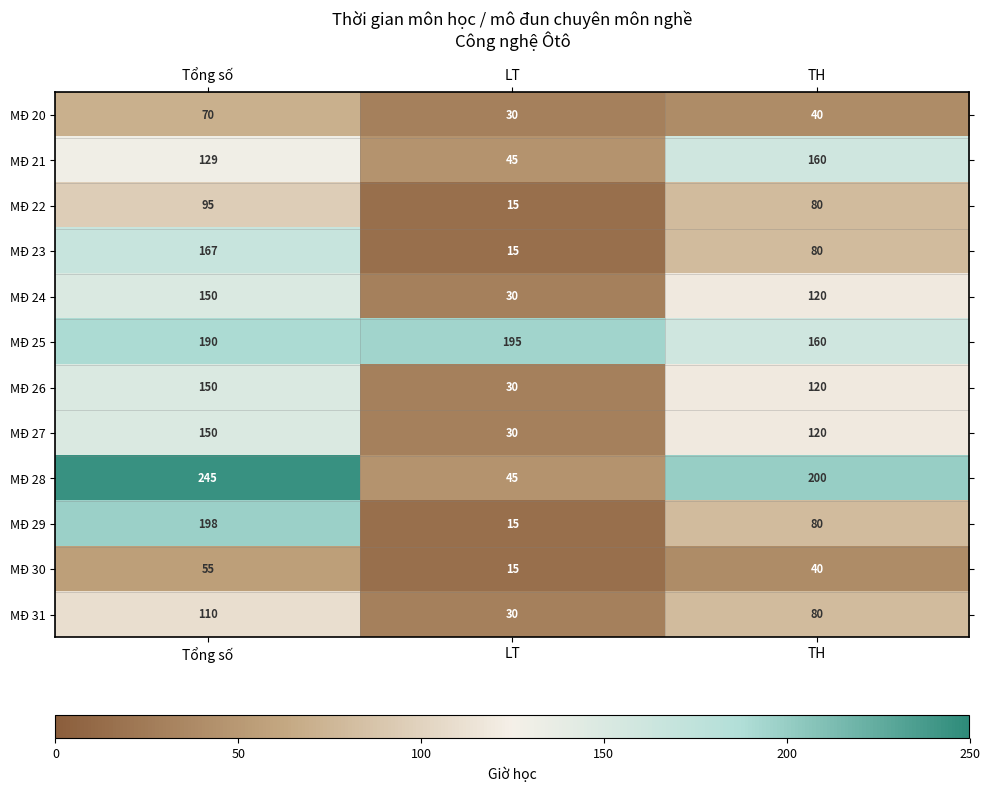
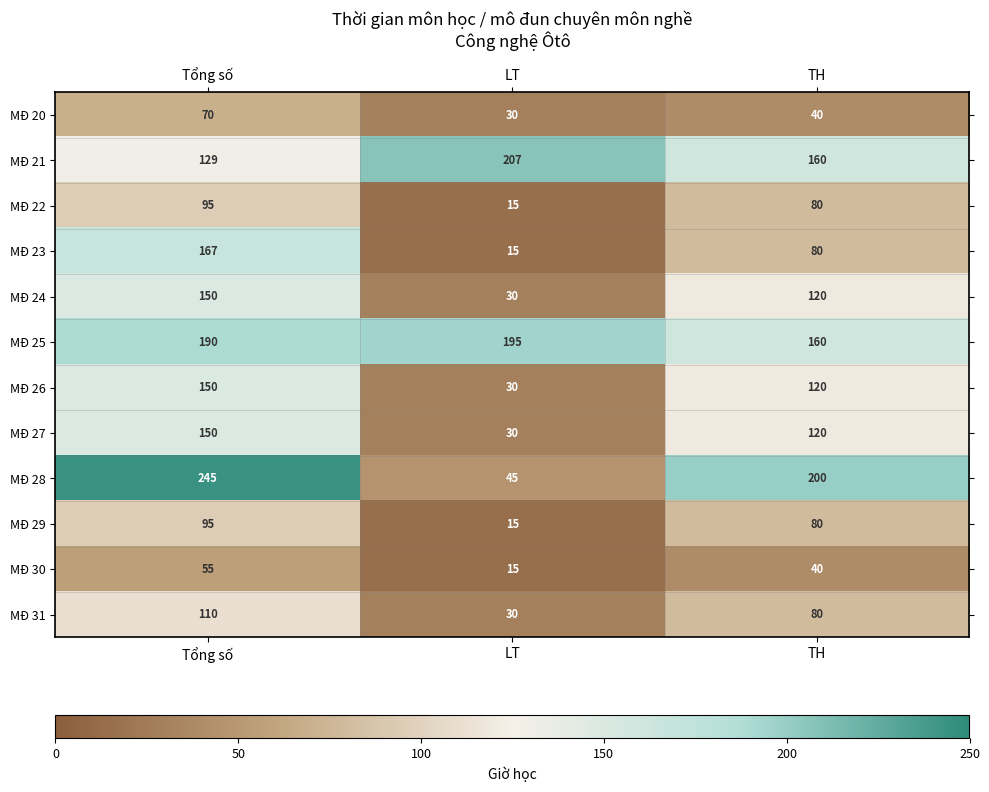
MĐ 21, LT: 45 -> 207
MĐ 29, Tổng số: 198 -> 95
